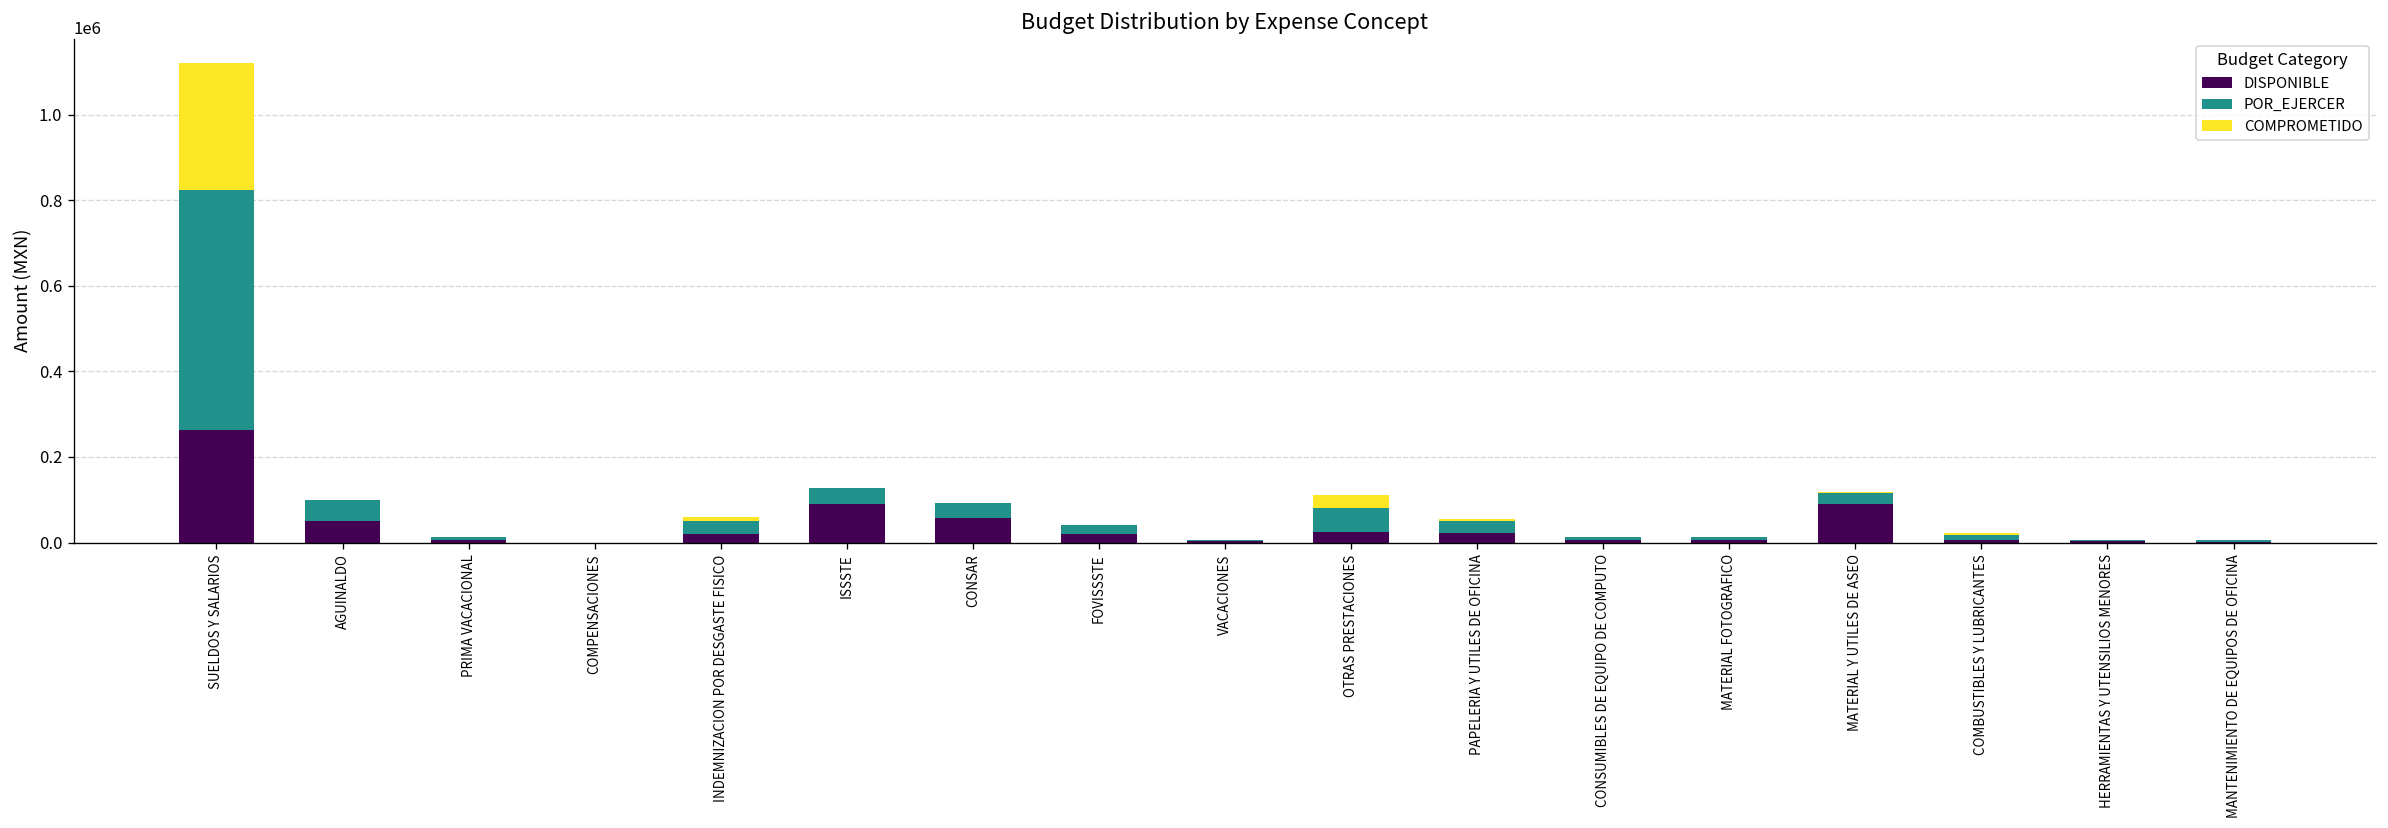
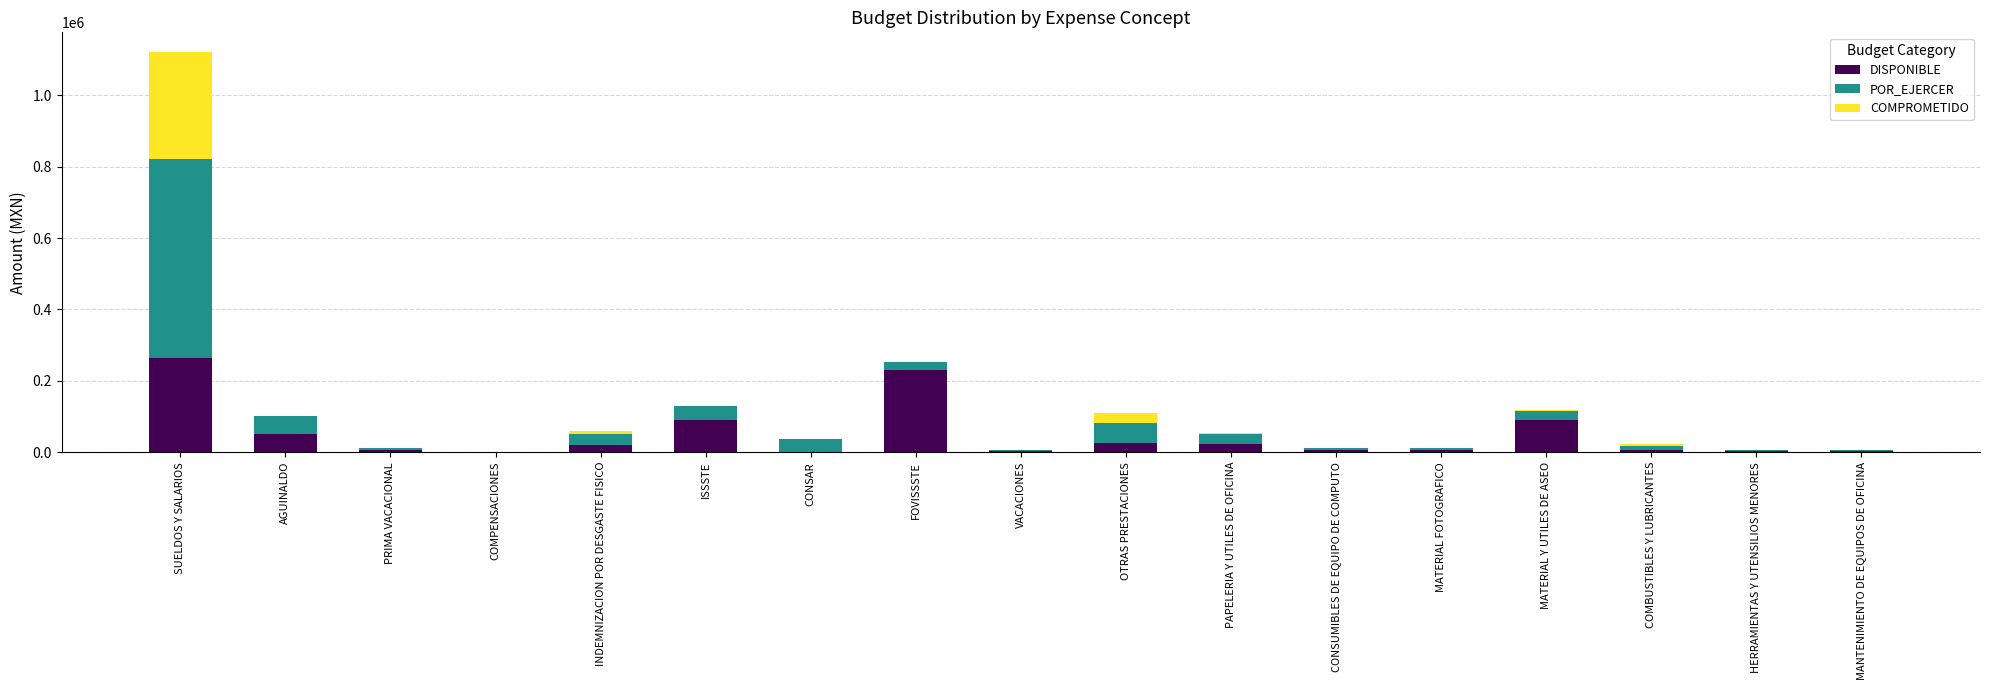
DISPONIBLE, CONSAR: 60000 -> 0
DISPONIBLE, FOVISSSTE: 20000 -> 230000
